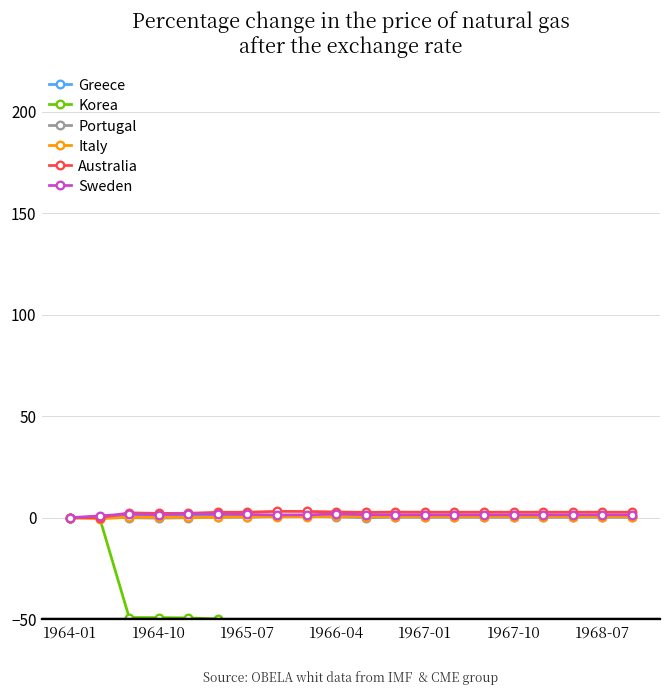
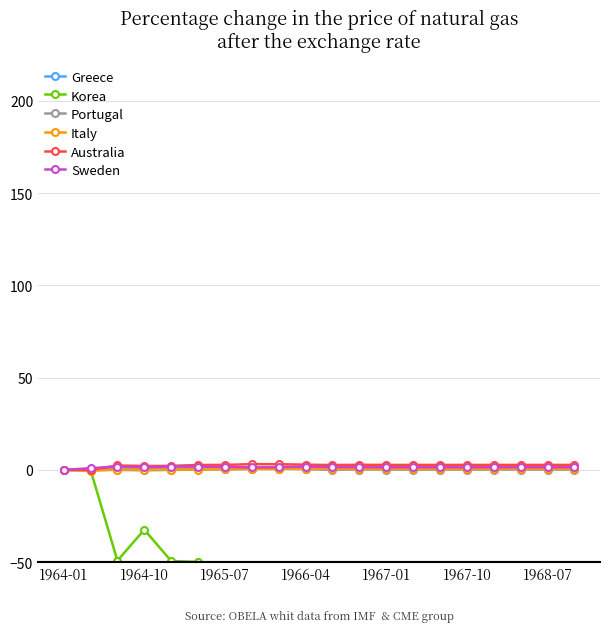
Korea, 1964-10: -49 -> -32
